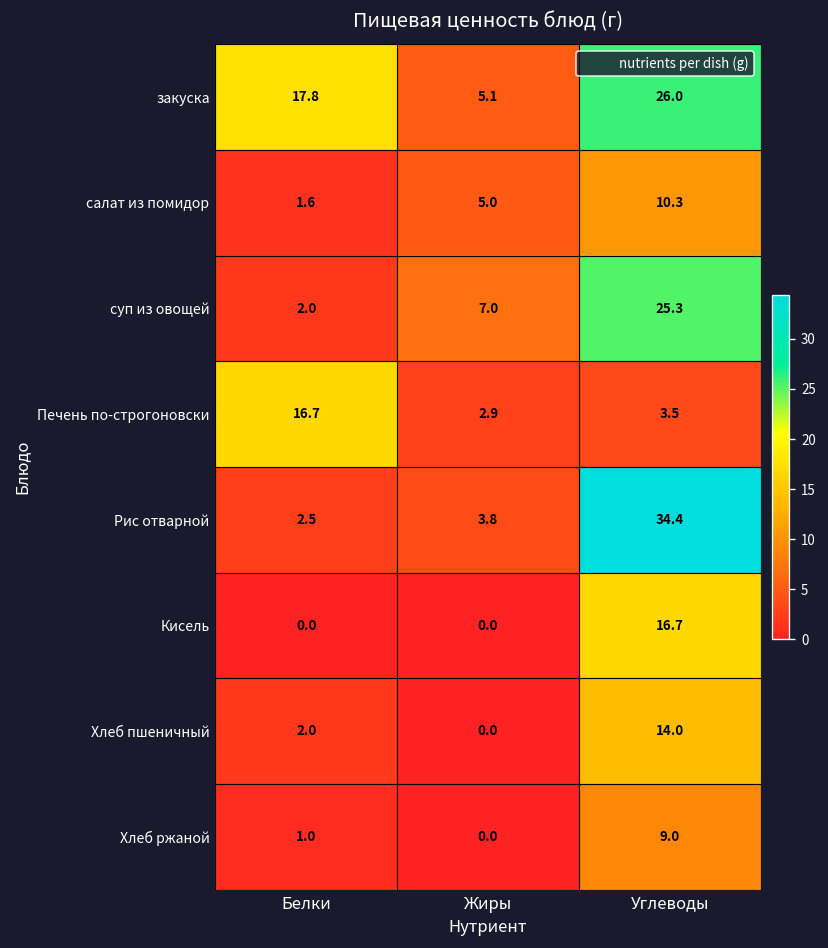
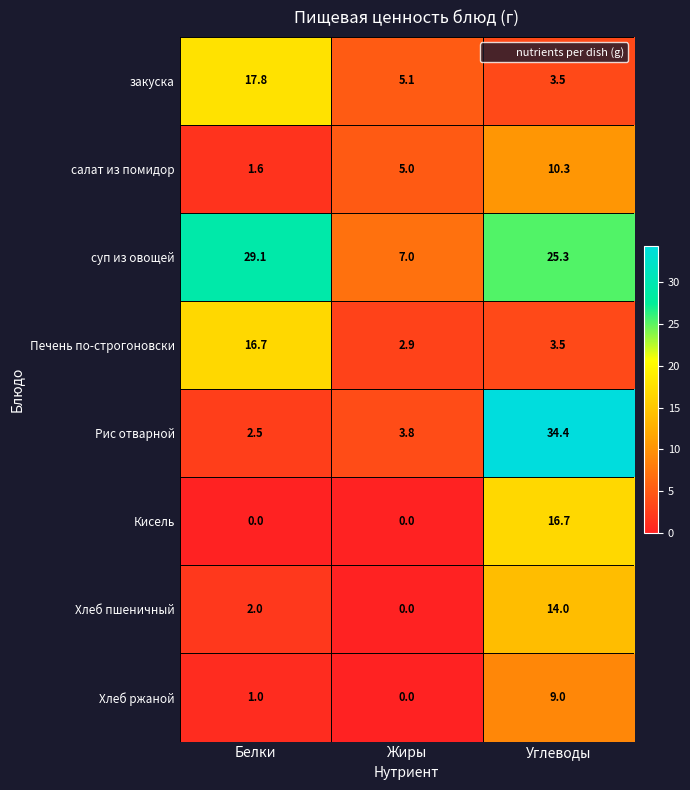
закуска, Углеводы: 26.0 -> 3.5
суп из овощей, Белки: 2.0 -> 29.1
